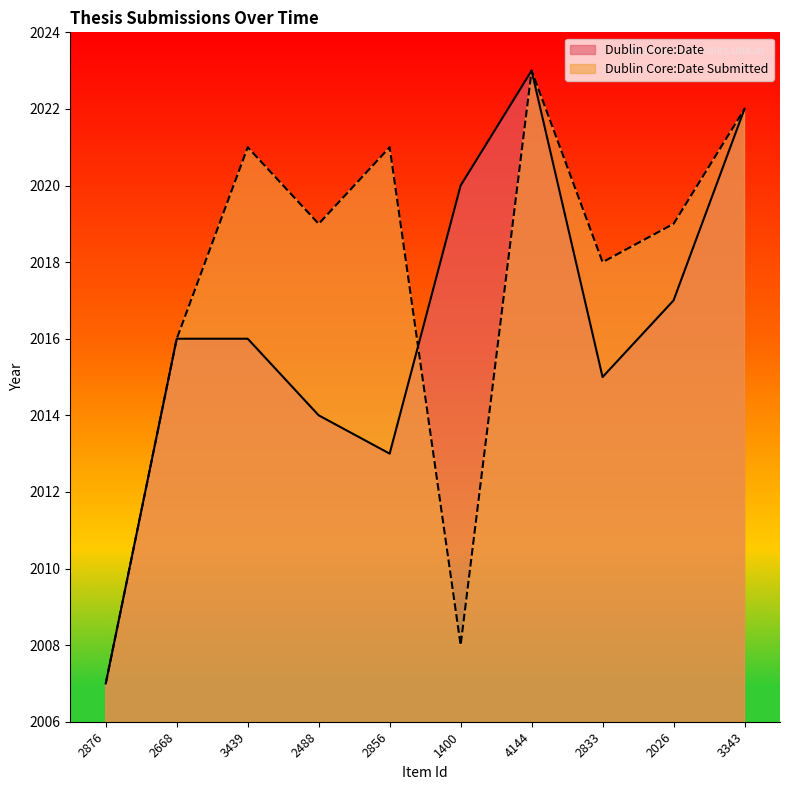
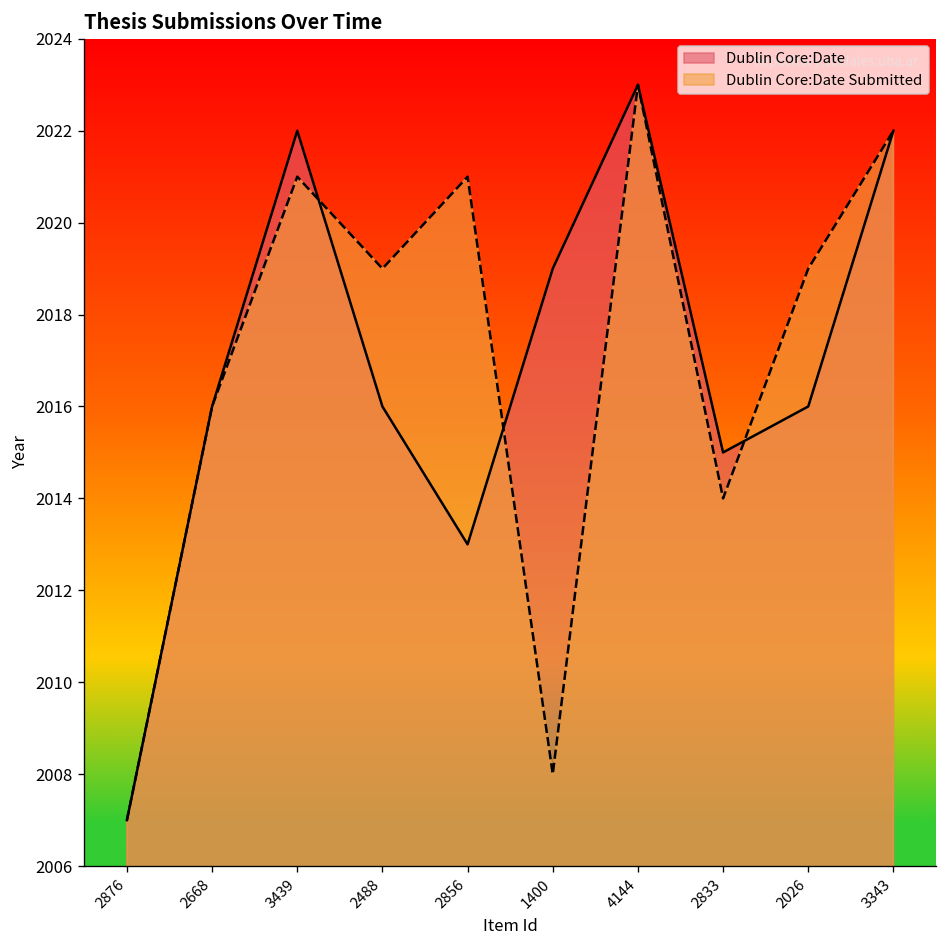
Dublin Core:Date, 3439: 2016 -> 2022
Dublin Core:Date, 2488: 2014 -> 2016
Dublin Core:Date, 1400: 2020 -> 2019
Dublin Core:Date Submitted, 2833: 2018 -> 2014
Dublin Core:Date, 2026: 2017 -> 2016
